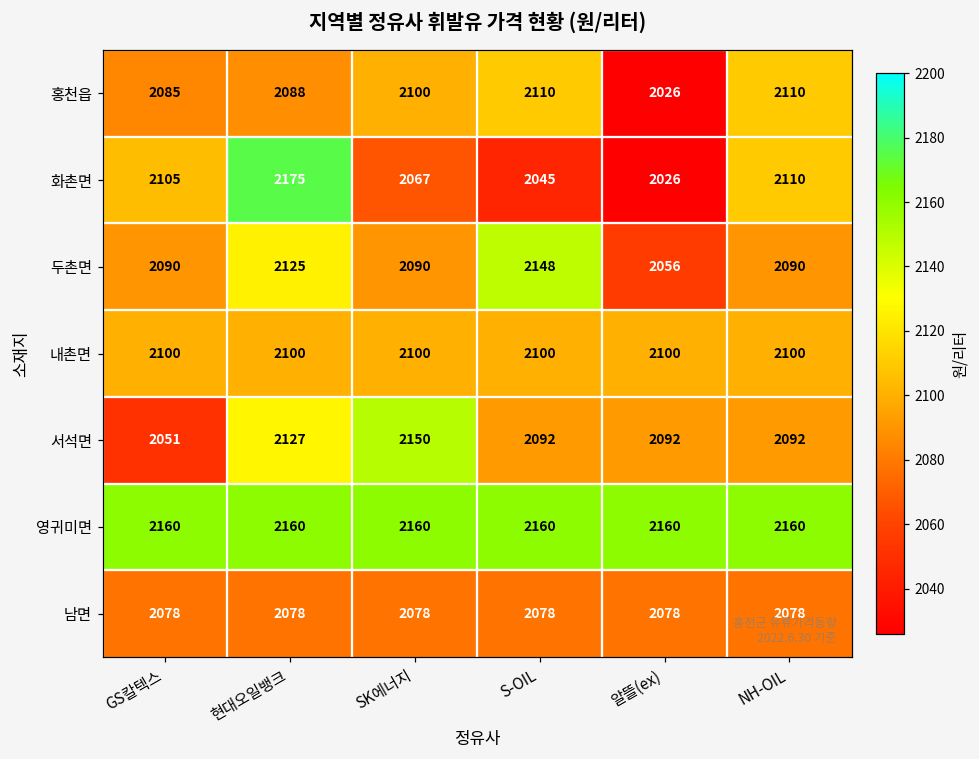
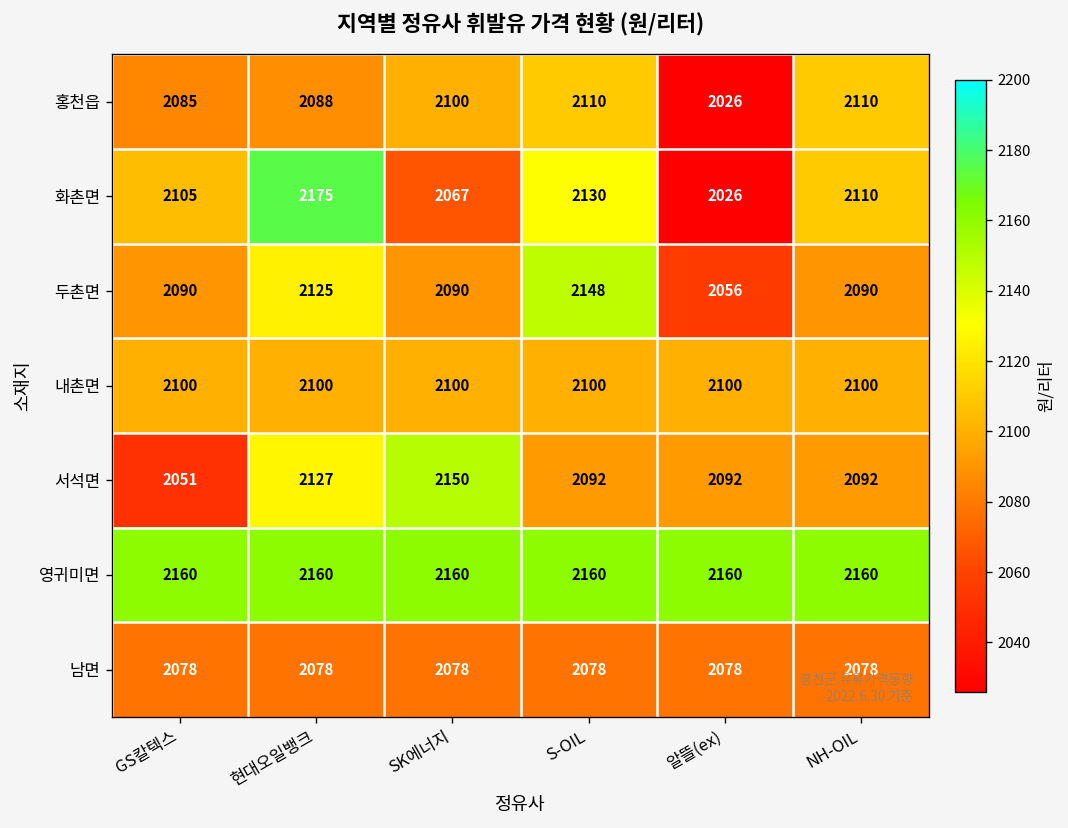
화촌면, S-OIL: 2045 -> 2130
